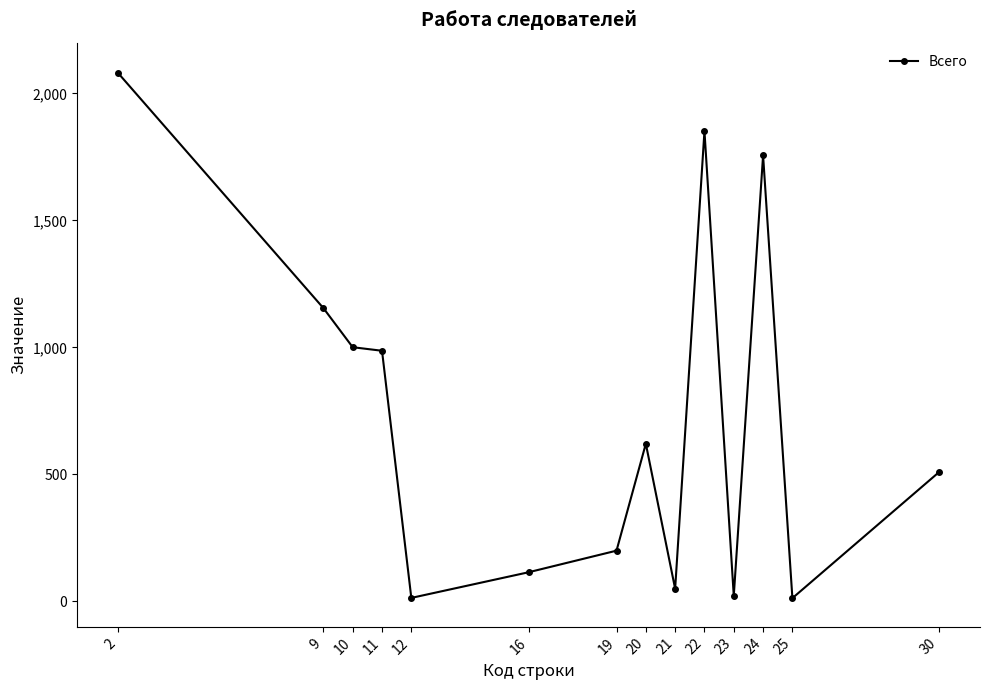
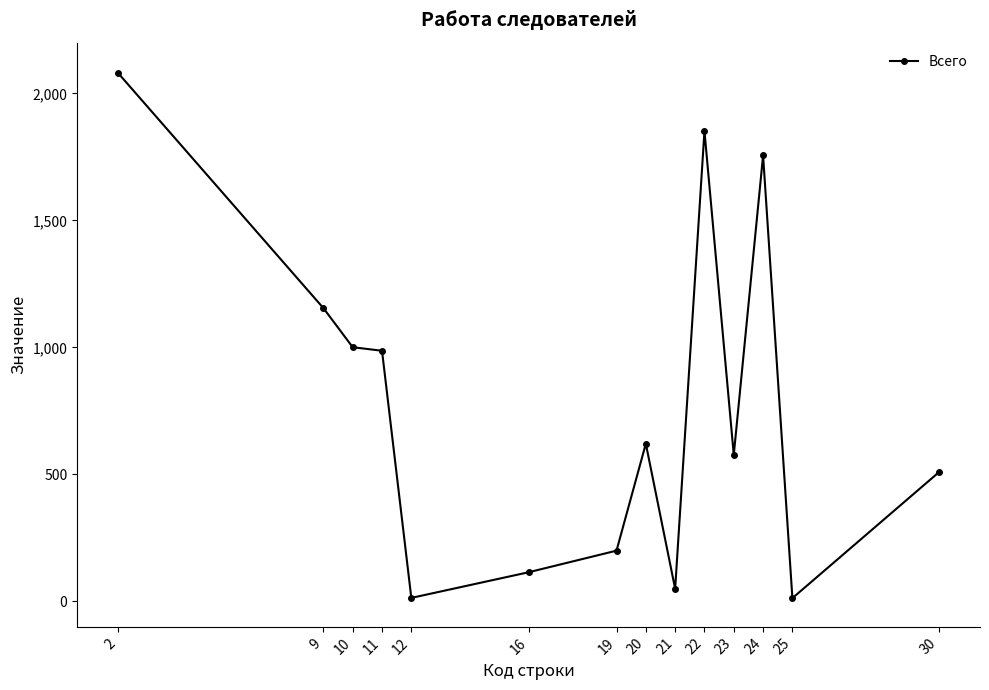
23: 20 -> 580
